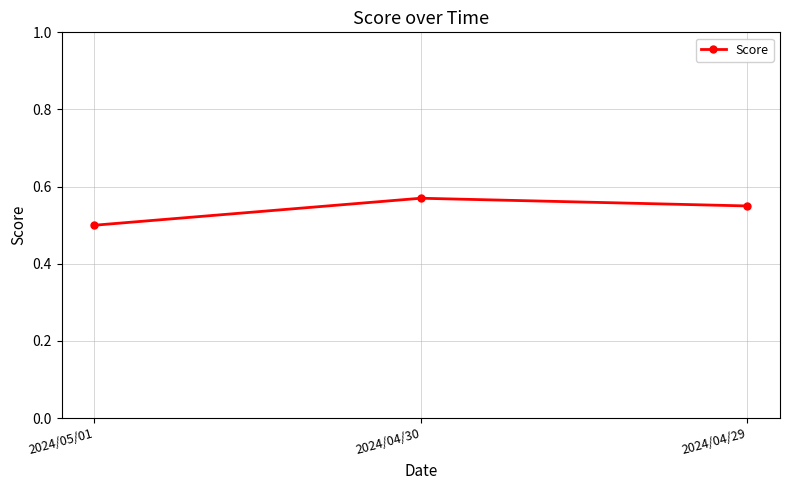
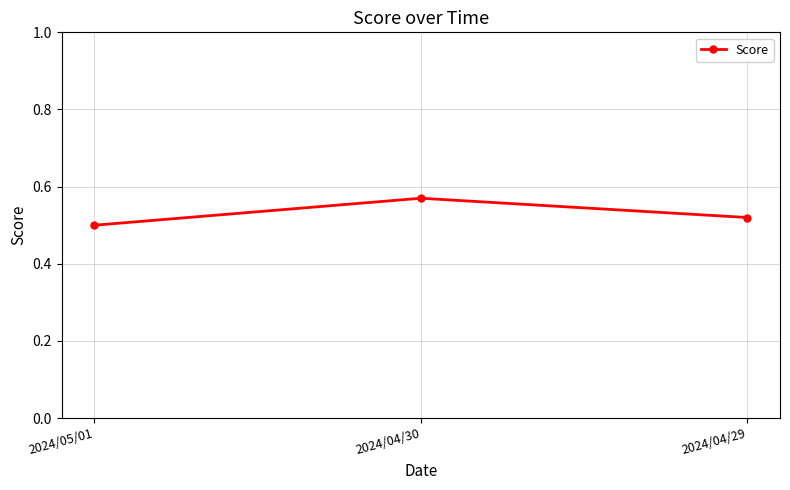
2024/04/29: 0.55 -> 0.52
